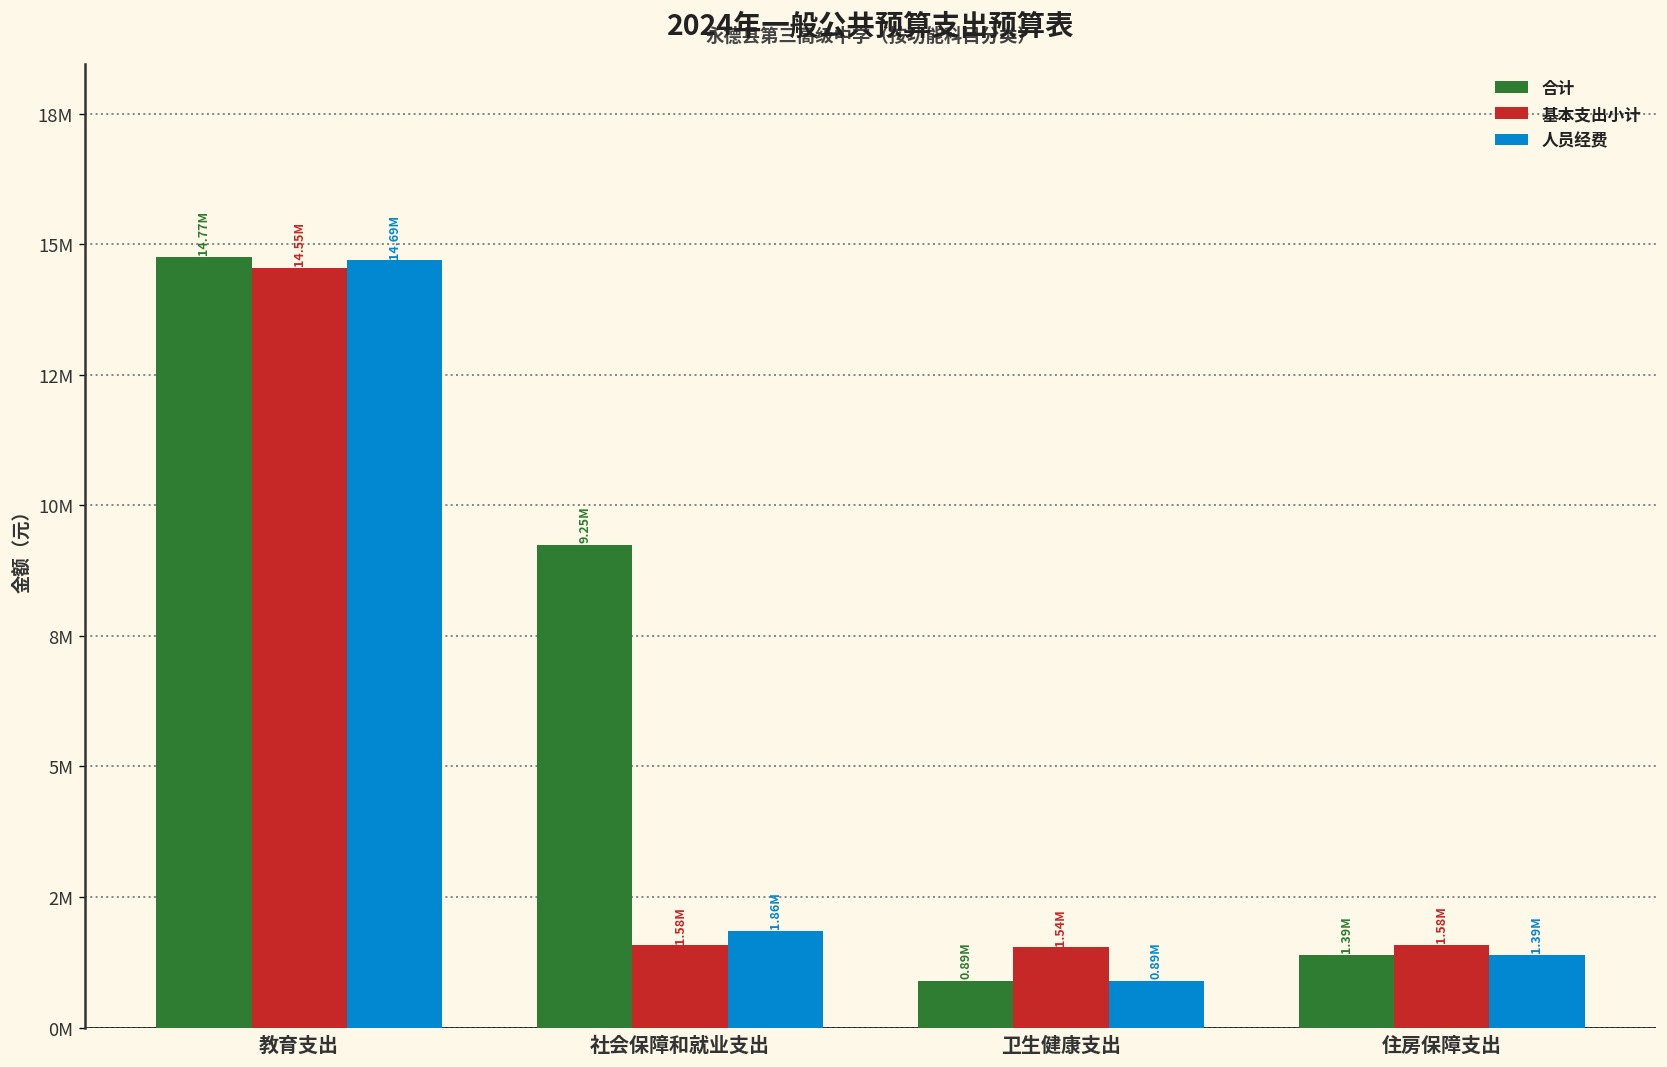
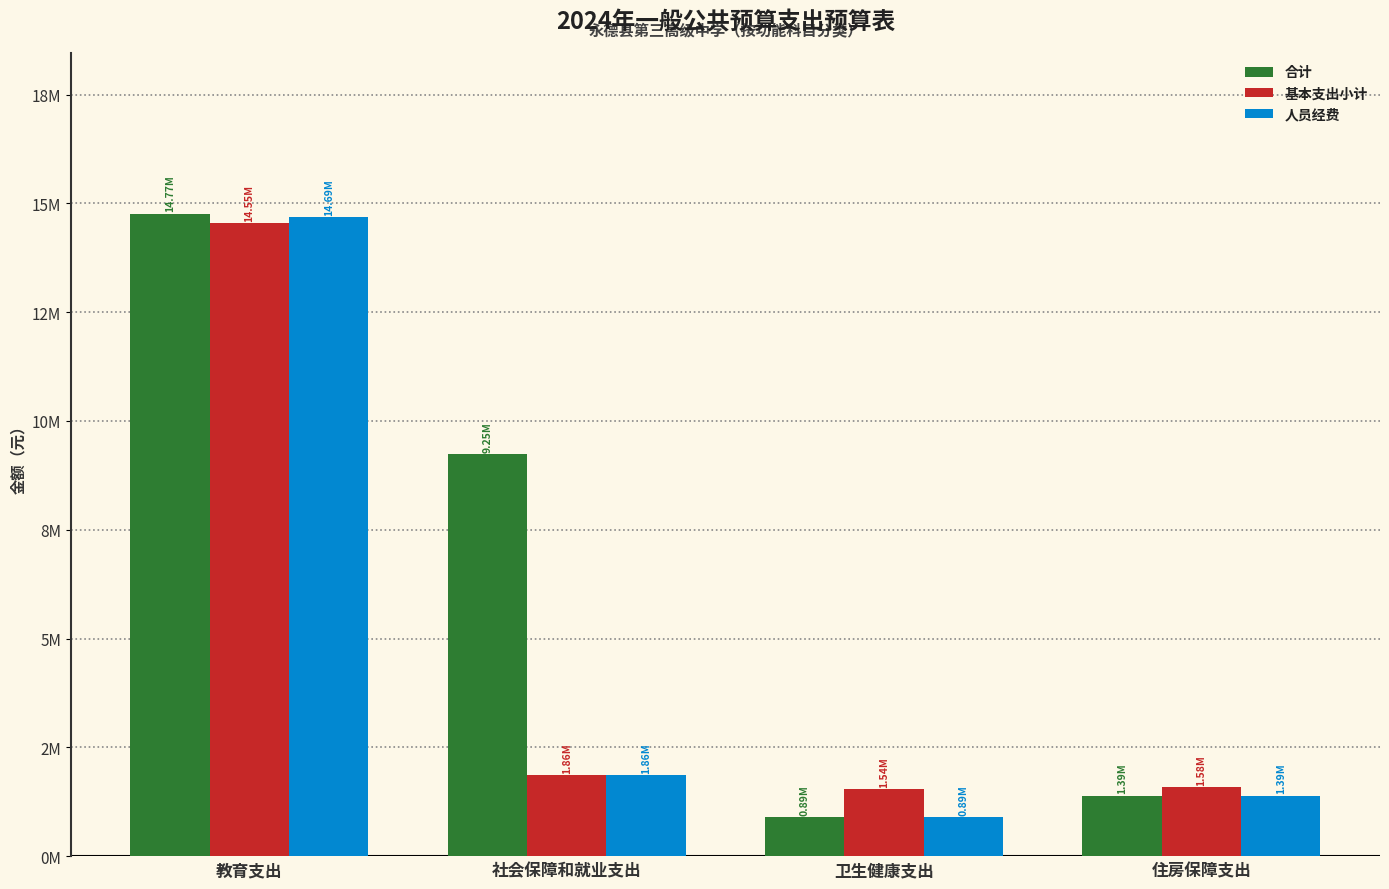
基本支出小计, 社会保障和就业支出: 1.58M -> 1.86M
